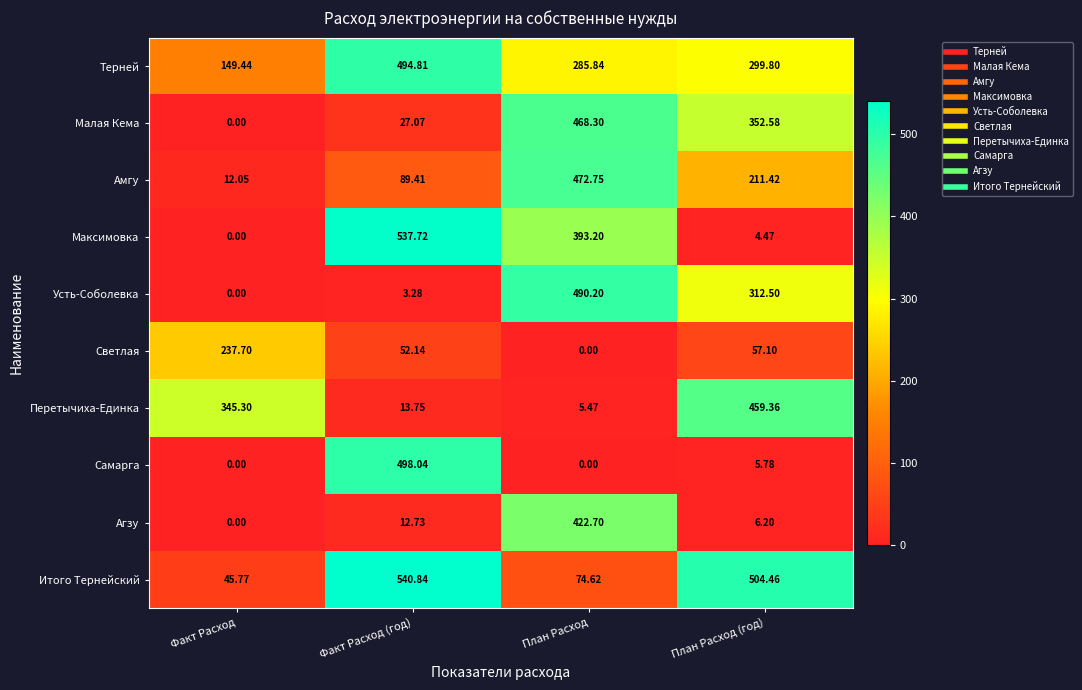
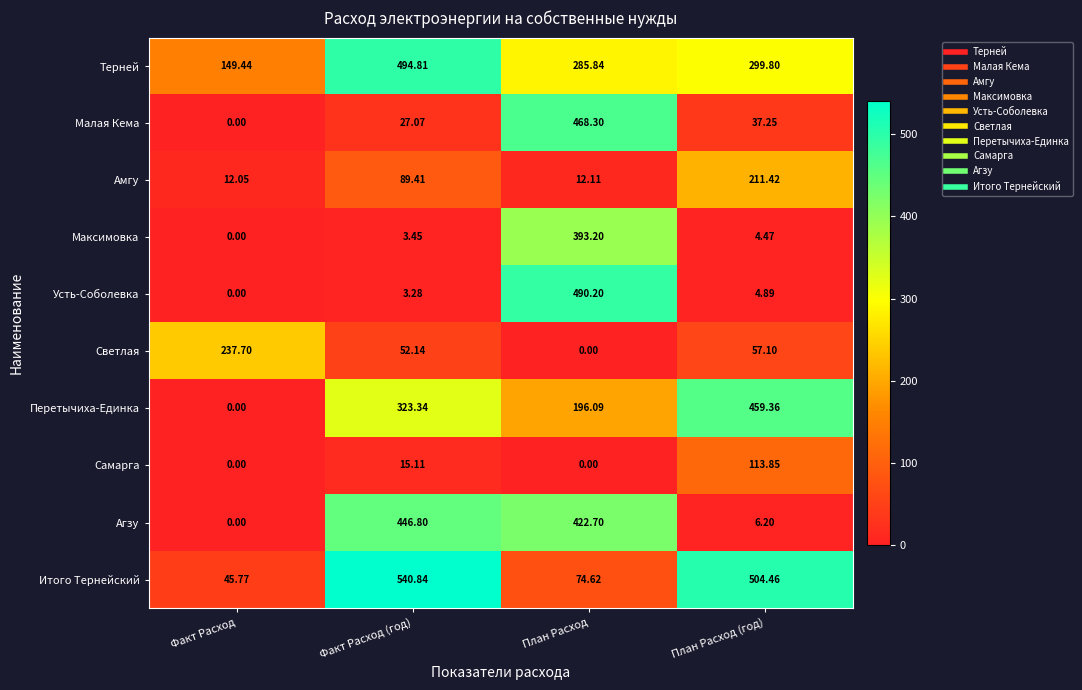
Малая Кема, План Расход (год): 352.58 -> 37.25
Амгу, План Расход: 472.75 -> 12.11
Максимовка, Факт Расход (год): 537.72 -> 3.45
Усть-Соболевка, План Расход (год): 312.50 -> 4.89
Перетычиха-Единка, Факт Расход: 345.30 -> 0.00
Перетычиха-Единка, Факт Расход (год): 13.75 -> 323.34
Перетычиха-Единка, План Расход: 5.47 -> 196.09
Самарга, Факт Расход (год): 498.04 -> 15.11
Самарга, План Расход (год): 5.78 -> 113.85
Агзу, Факт Расход (год): 12.73 -> 446.80
